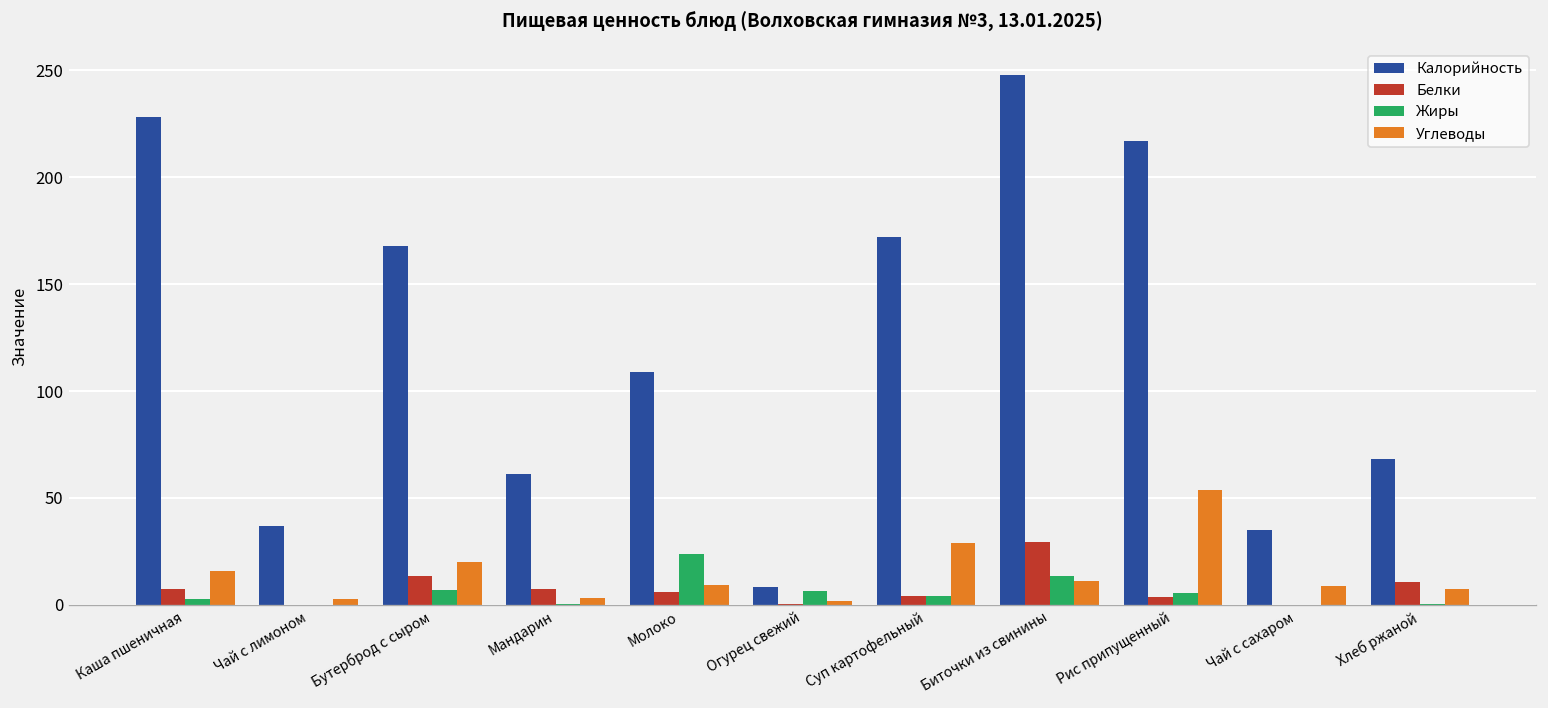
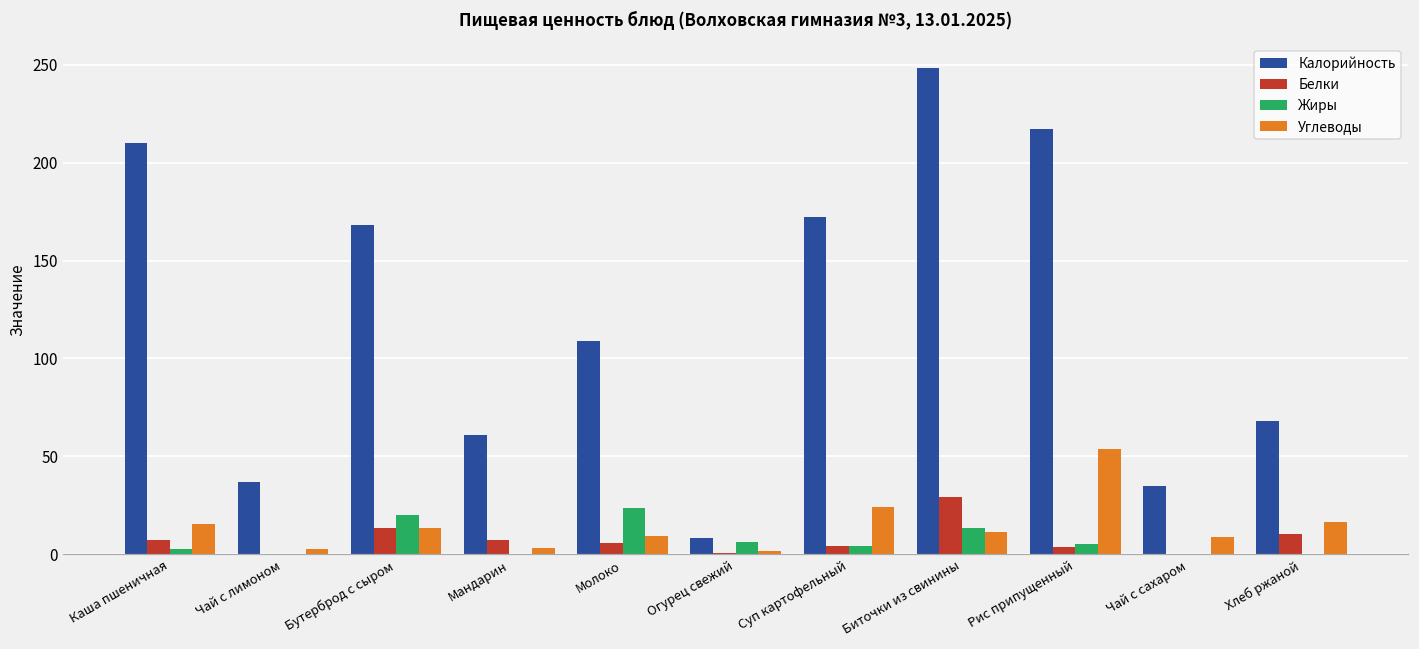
Калорийность, Каша пшеничная: 228 -> 210
Жиры, Бутерброд с сыром: 7 -> 20
Углеводы, Бутерброд с сыром: 20 -> 14
Углеводы, Суп картофельный: 29 -> 24
Углеводы, Хлеб ржаной: 8 -> 17
